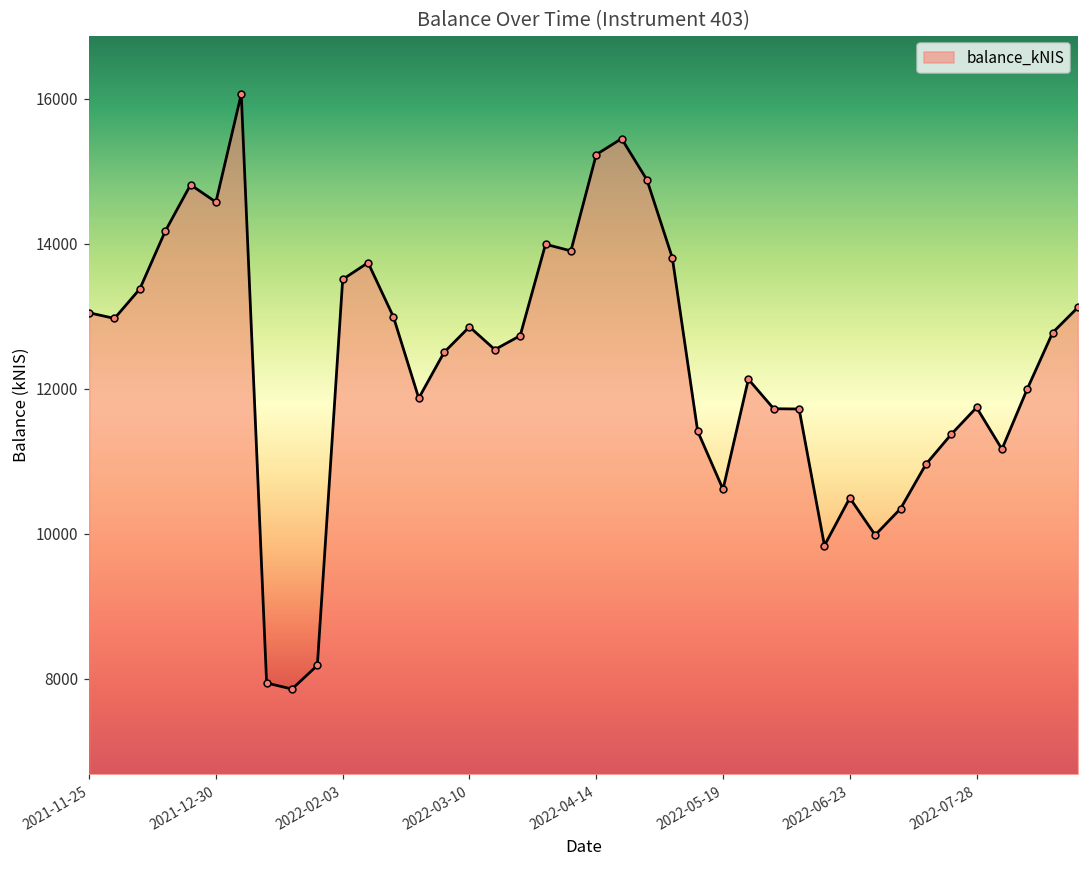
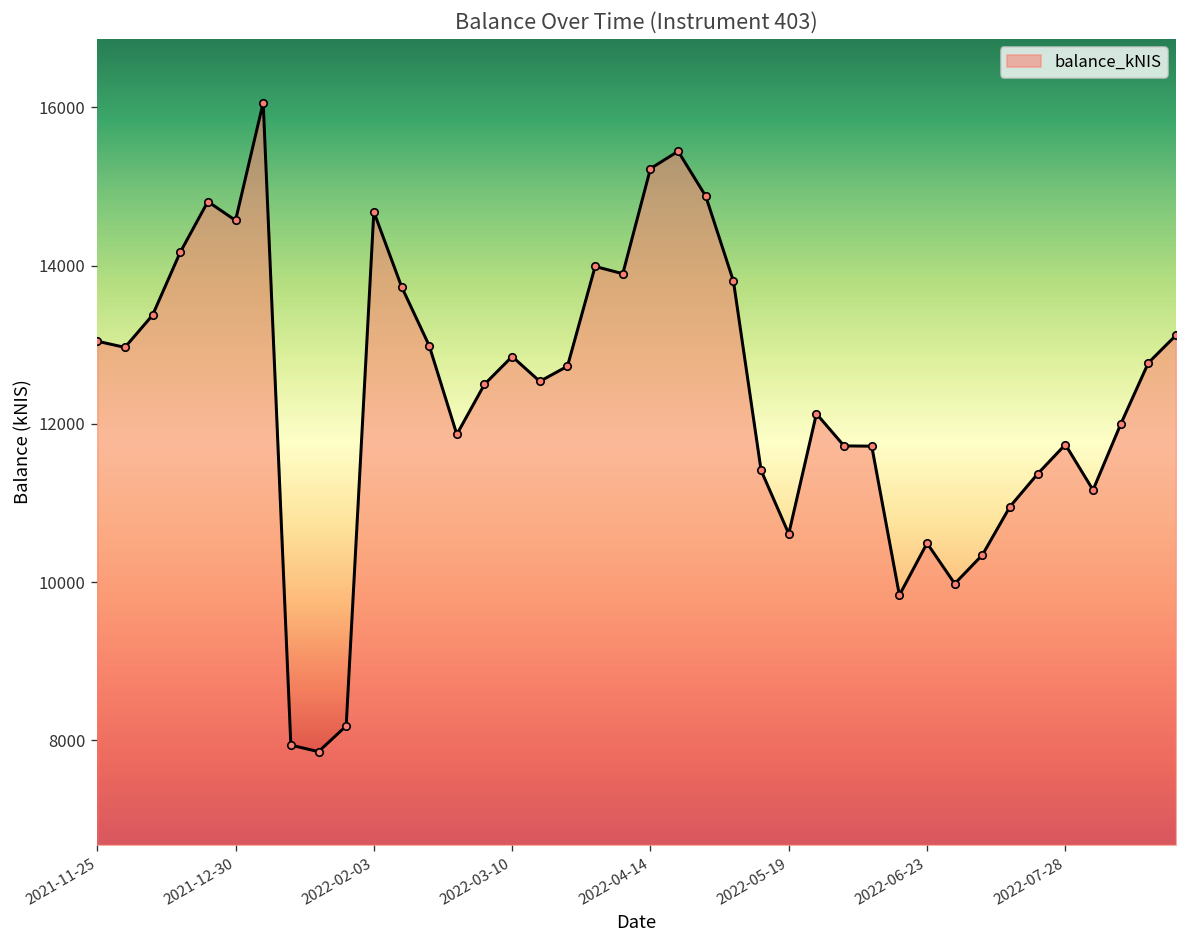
2022-02-03: 13500 -> 14700
